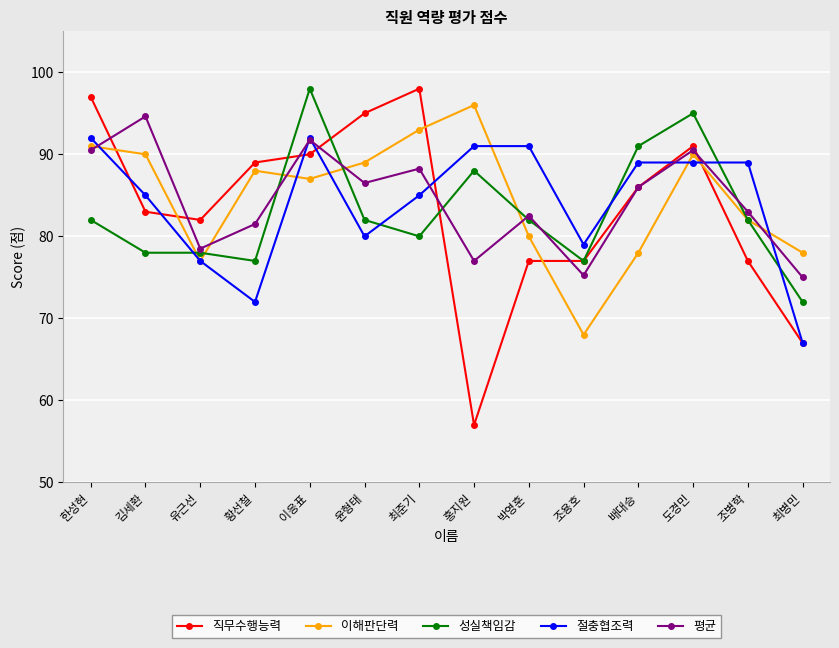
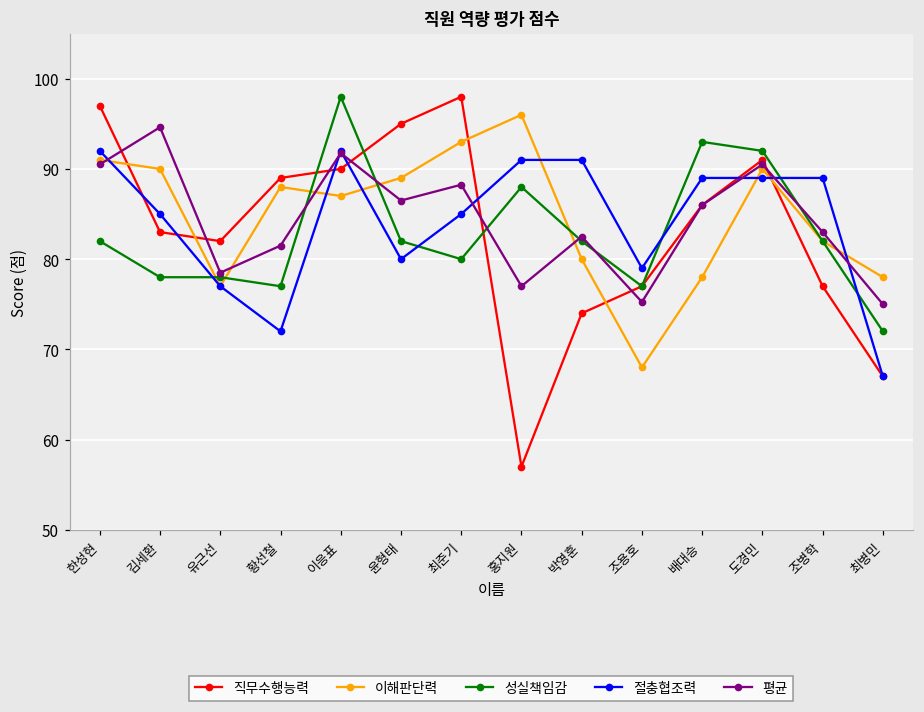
직무수행능력, 박영훈: 77 -> 74
성실책임감, 배대승: 91 -> 93
성실책임감, 도경민: 95 -> 92
